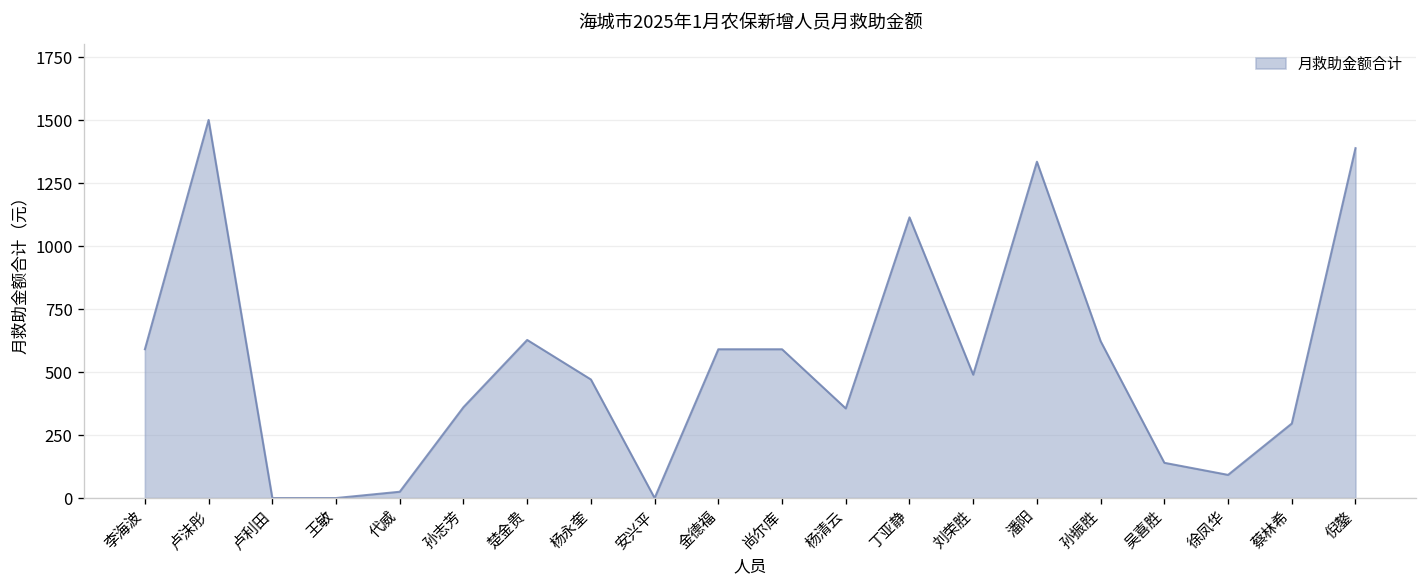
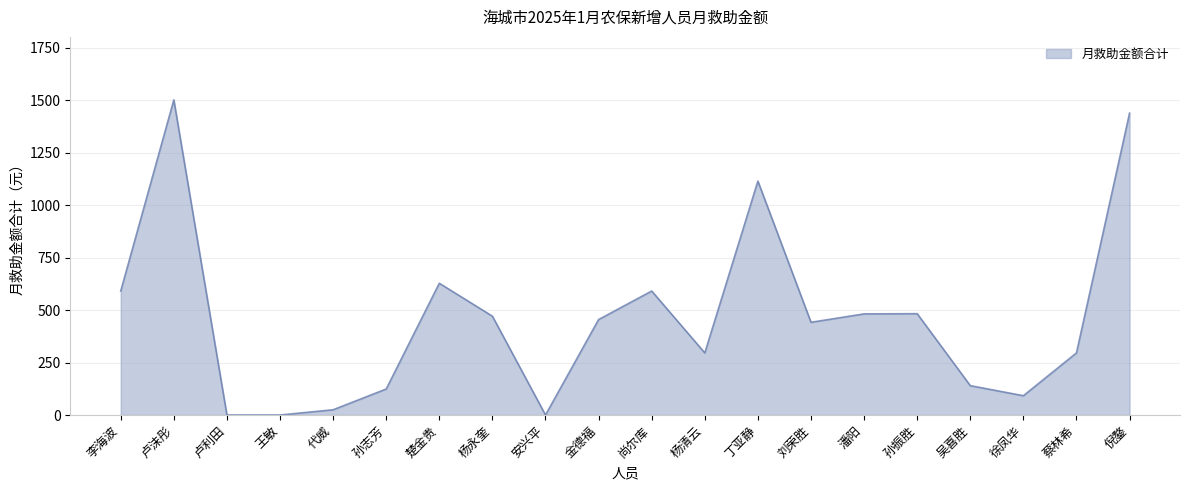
孙志芳: 360 -> 120
金德福: 590 -> 460
杨清云: 360 -> 300
刘荣胜: 490 -> 440
潘阳: 1340 -> 480
孙振胜: 620 -> 480
倪鏊: 1390 -> 1440
